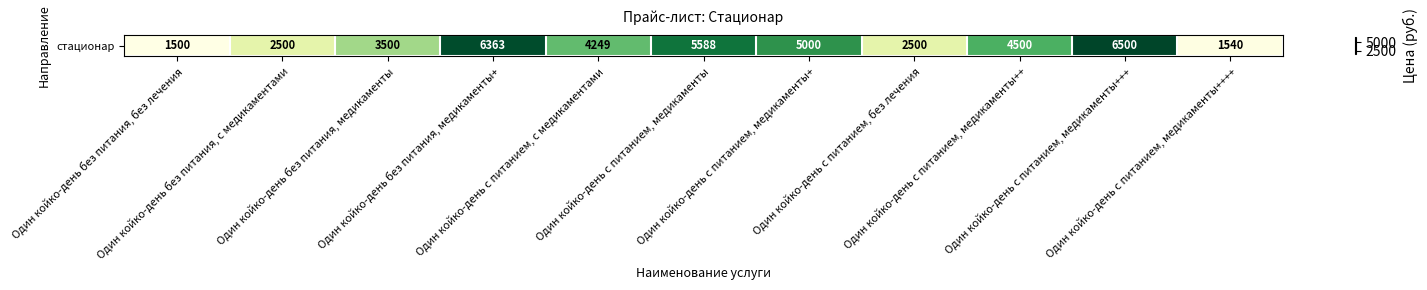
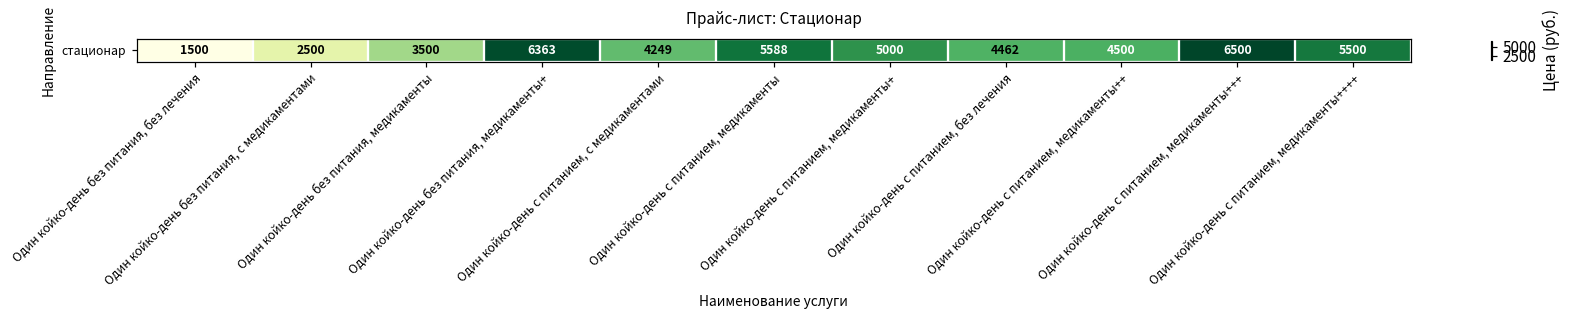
стационар, Один койко-день с питанием, без лечения: 2500 -> 4462
стационар, Один койко-день с питанием, медикаменты++++: 1540 -> 5500
